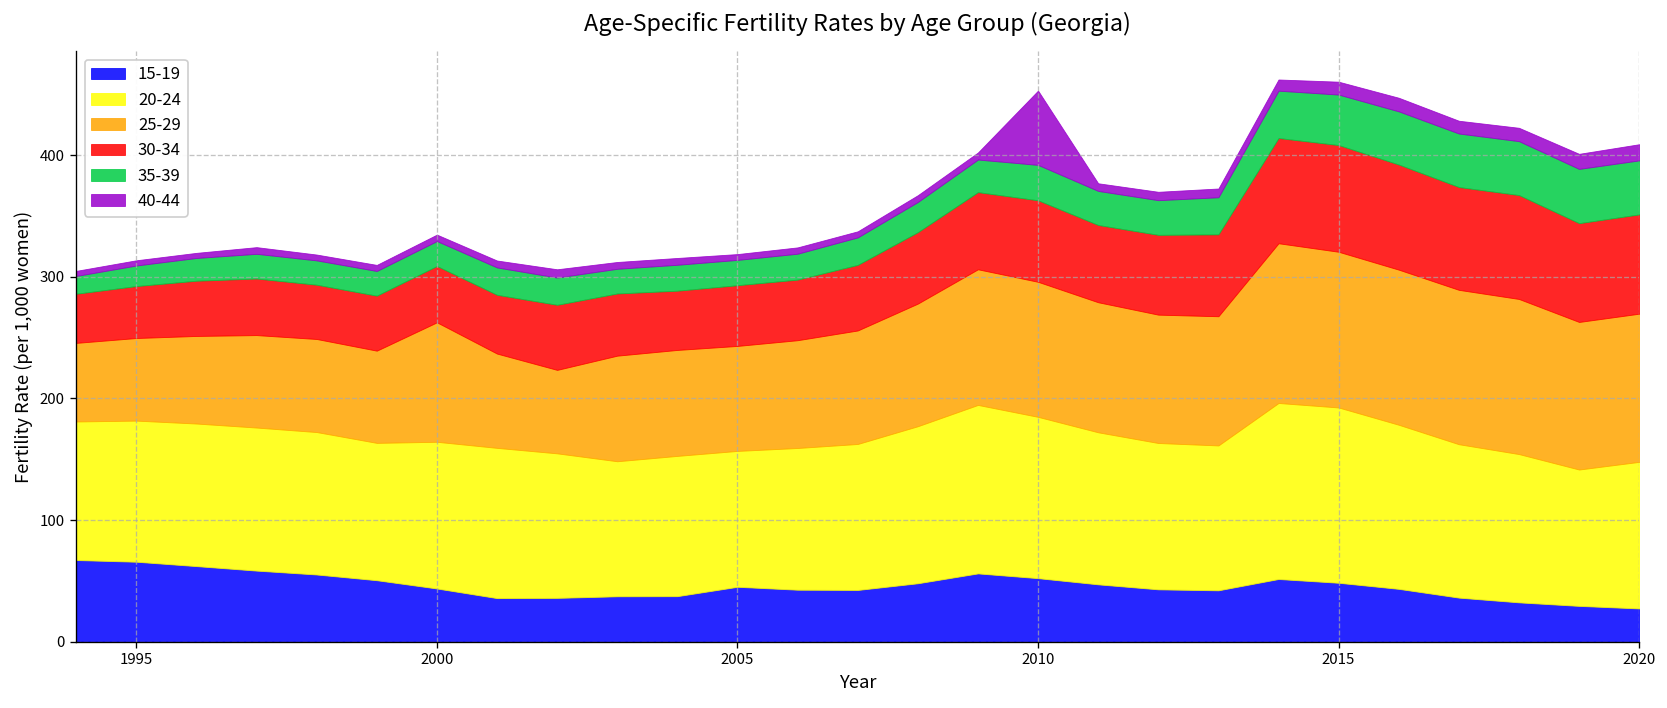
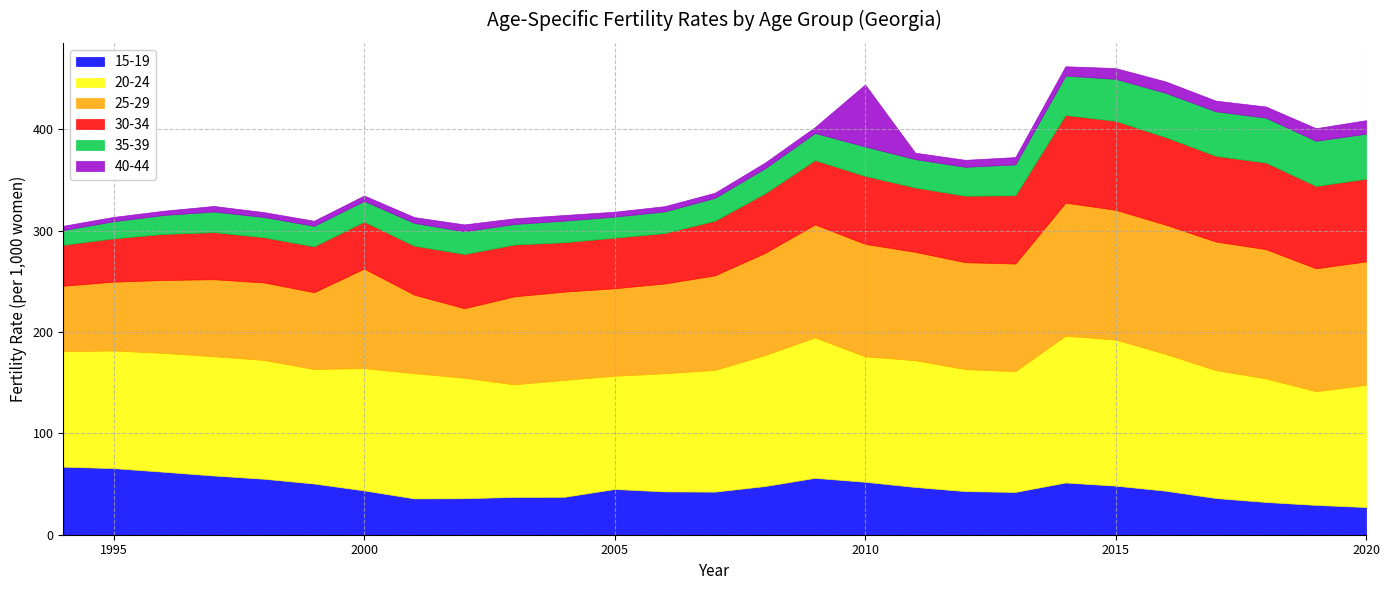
20-24, 2010: 133 -> 124
